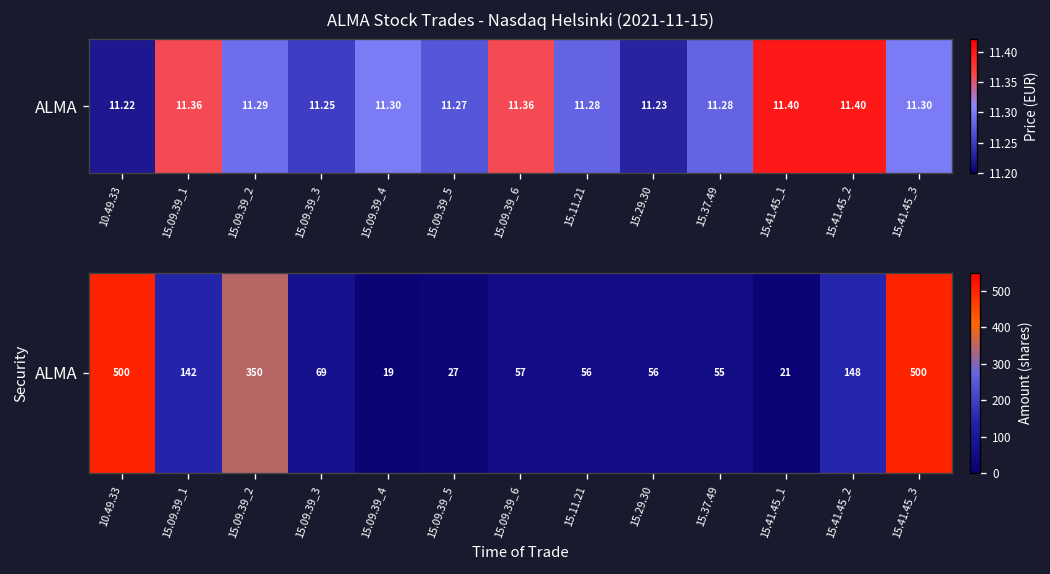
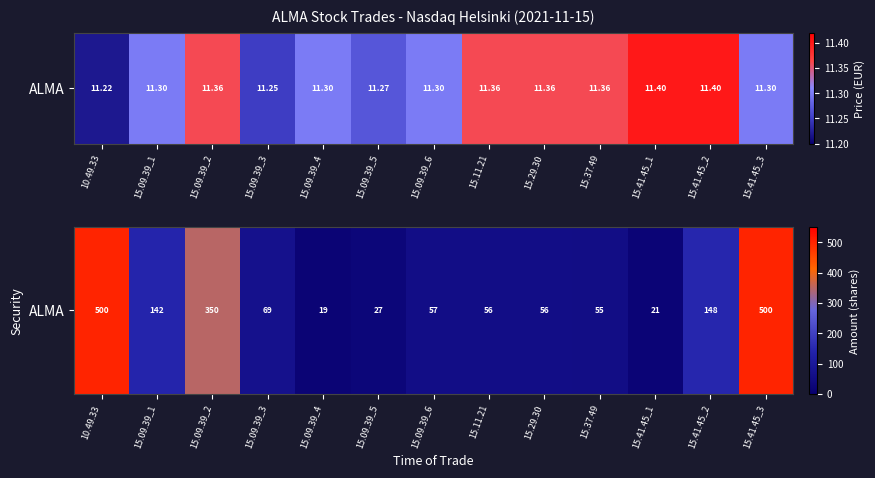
ALMA Stock Trades - Nasdaq Helsinki (2021-11-15), ALMA, 15.09.39_1: 11.36 -> 11.30
ALMA Stock Trades - Nasdaq Helsinki (2021-11-15), ALMA, 15.09.39_2: 11.29 -> 11.36
ALMA Stock Trades - Nasdaq Helsinki (2021-11-15), ALMA, 15.09.39_6: 11.36 -> 11.30
ALMA Stock Trades - Nasdaq Helsinki (2021-11-15), ALMA, 15.11.21: 11.28 -> 11.36
ALMA Stock Trades - Nasdaq Helsinki (2021-11-15), ALMA, 15.29.30: 11.23 -> 11.36
ALMA Stock Trades - Nasdaq Helsinki (2021-11-15), ALMA, 15.37.49: 11.28 -> 11.36
